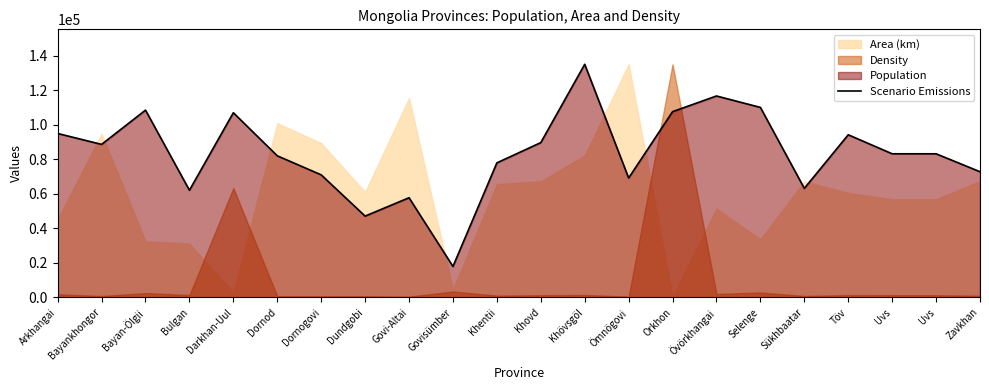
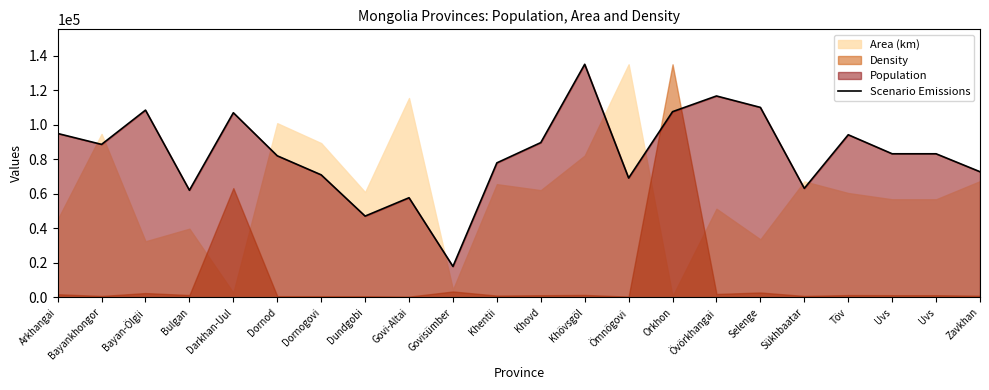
Area (km), Bulgan: 31000 -> 40000
Area (km), Khovd: 67000 -> 62000
